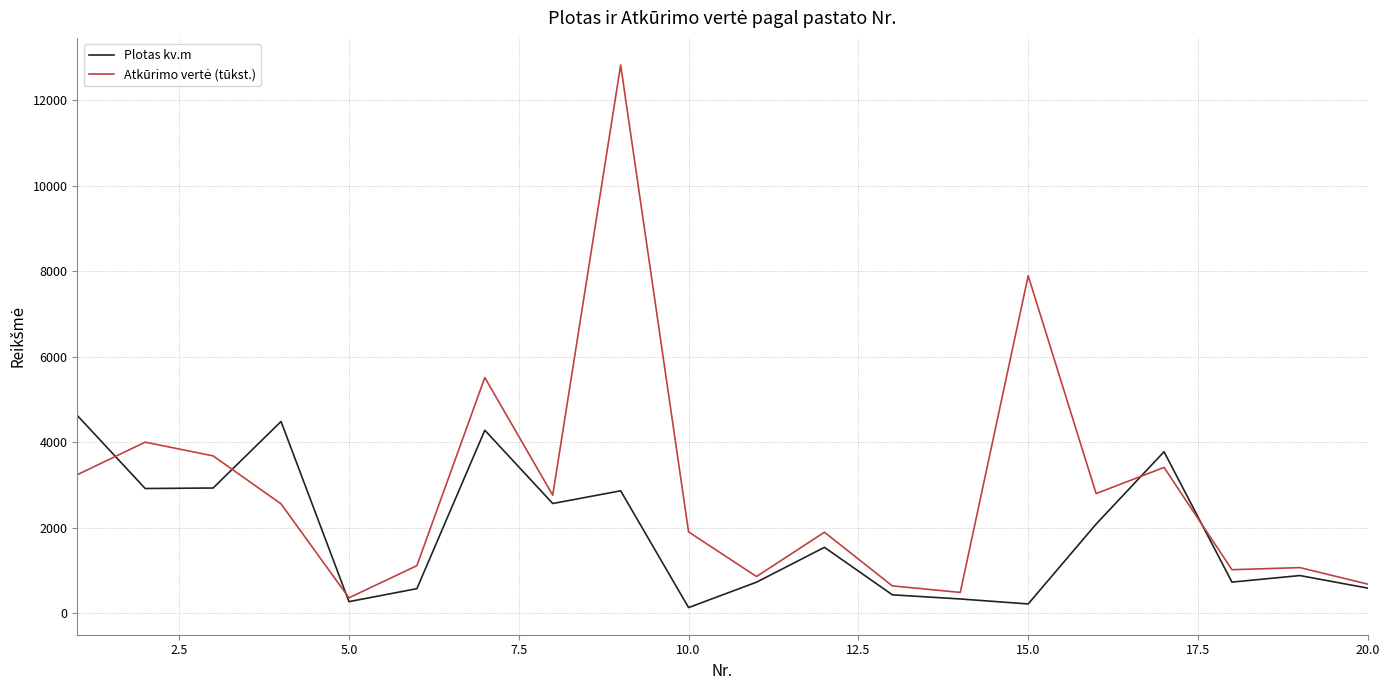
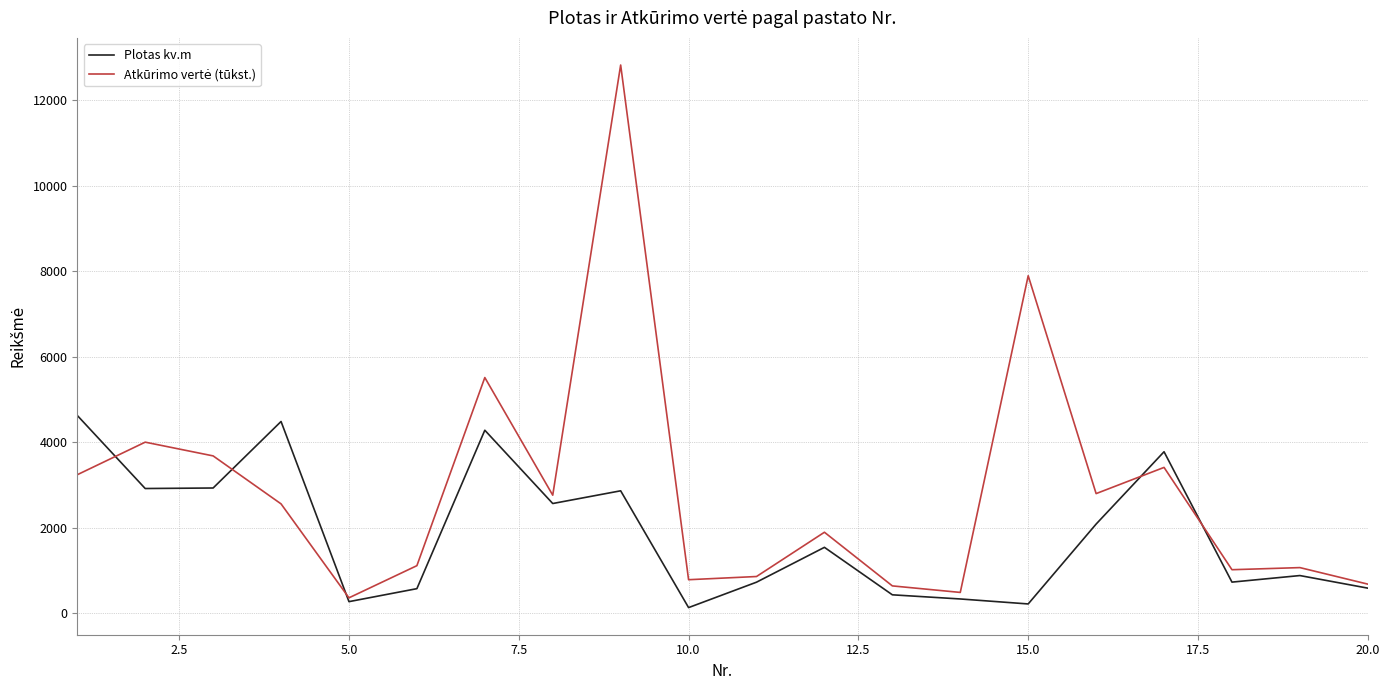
Atkūrimo vertė (tūkst.), 10.0: 1900 -> 800
